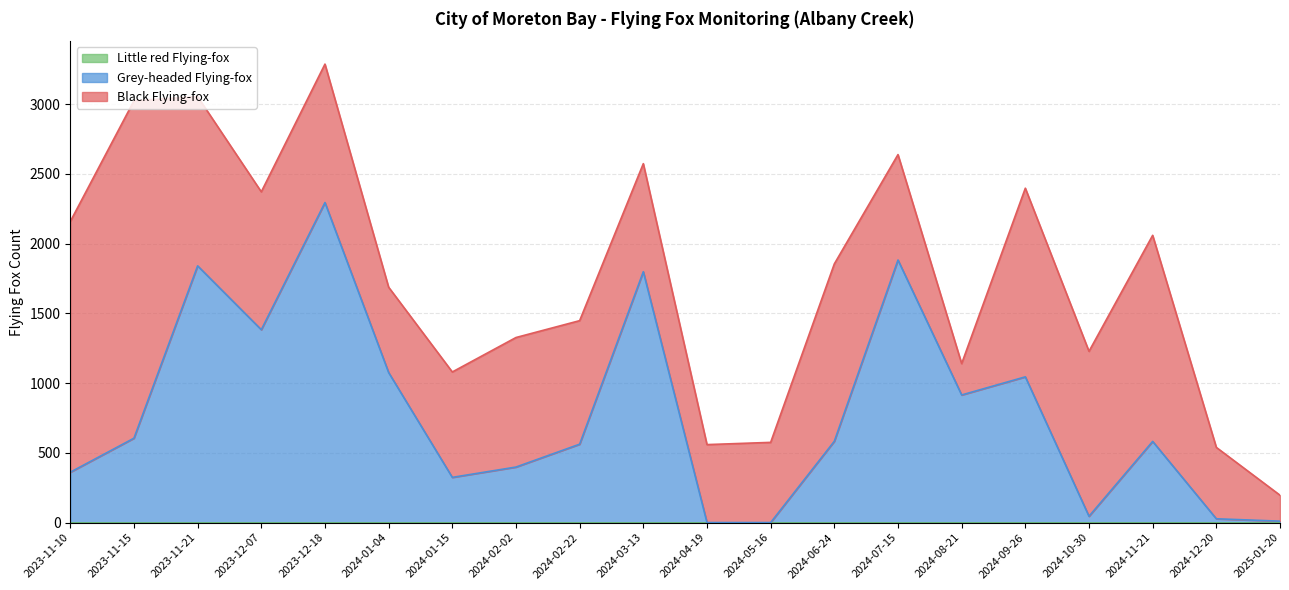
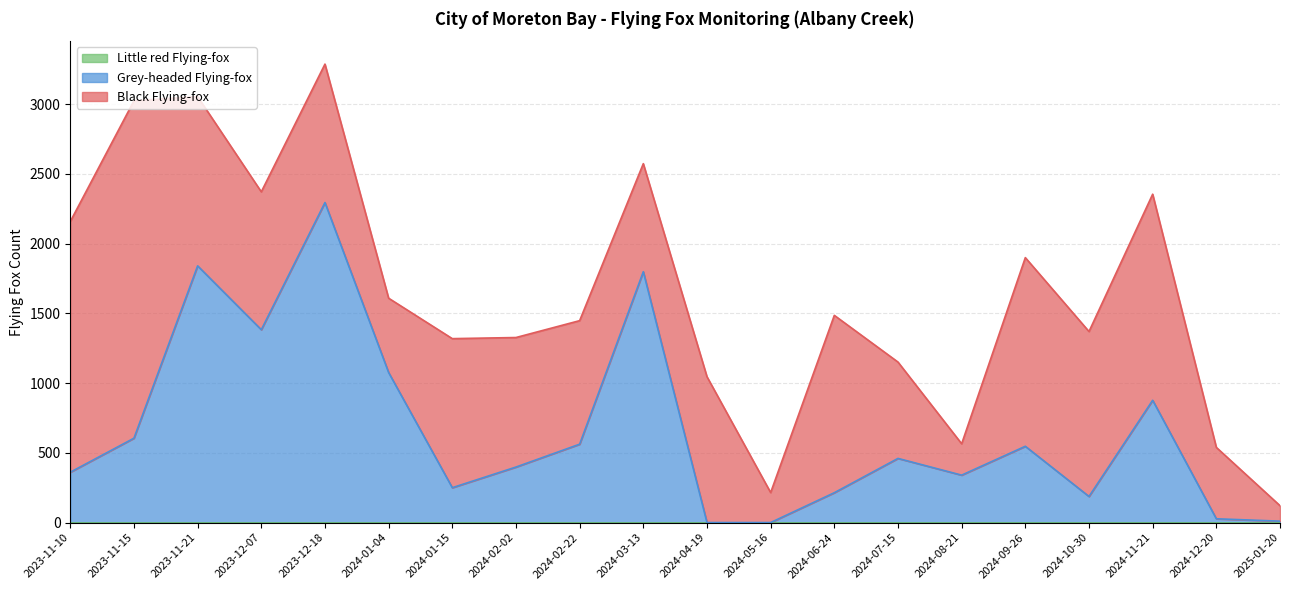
Black Flying-fox, 2024-01-04: 610 -> 530
Grey-headed Flying-fox, 2024-01-15: 320 -> 250
Black Flying-fox, 2024-01-15: 760 -> 1070
Black Flying-fox, 2024-04-19: 560 -> 1050
Black Flying-fox, 2024-05-16: 580 -> 220
Grey-headed Flying-fox, 2024-06-24: 580 -> 210
Grey-headed Flying-fox, 2024-07-15: 1880 -> 460
Black Flying-fox, 2024-07-15: 760 -> 690
Grey-headed Flying-fox, 2024-08-21: 920 -> 340
Grey-headed Flying-fox, 2024-09-26: 1050 -> 550
Grey-headed Flying-fox, 2024-10-30: 50 -> 190
Grey-headed Flying-fox, 2024-11-21: 580 -> 880
Black Flying-fox, 2025-01-20: 190 -> 110
